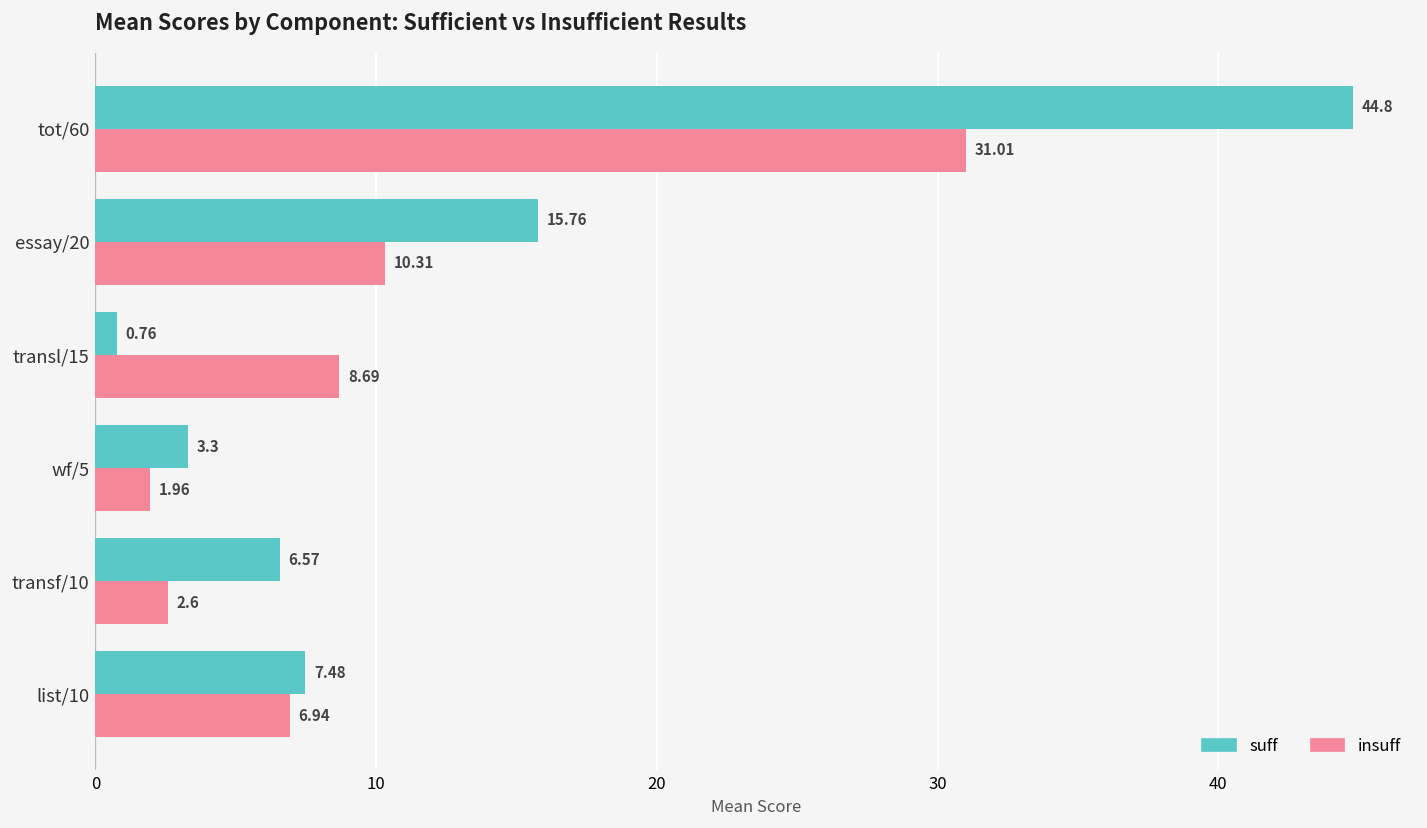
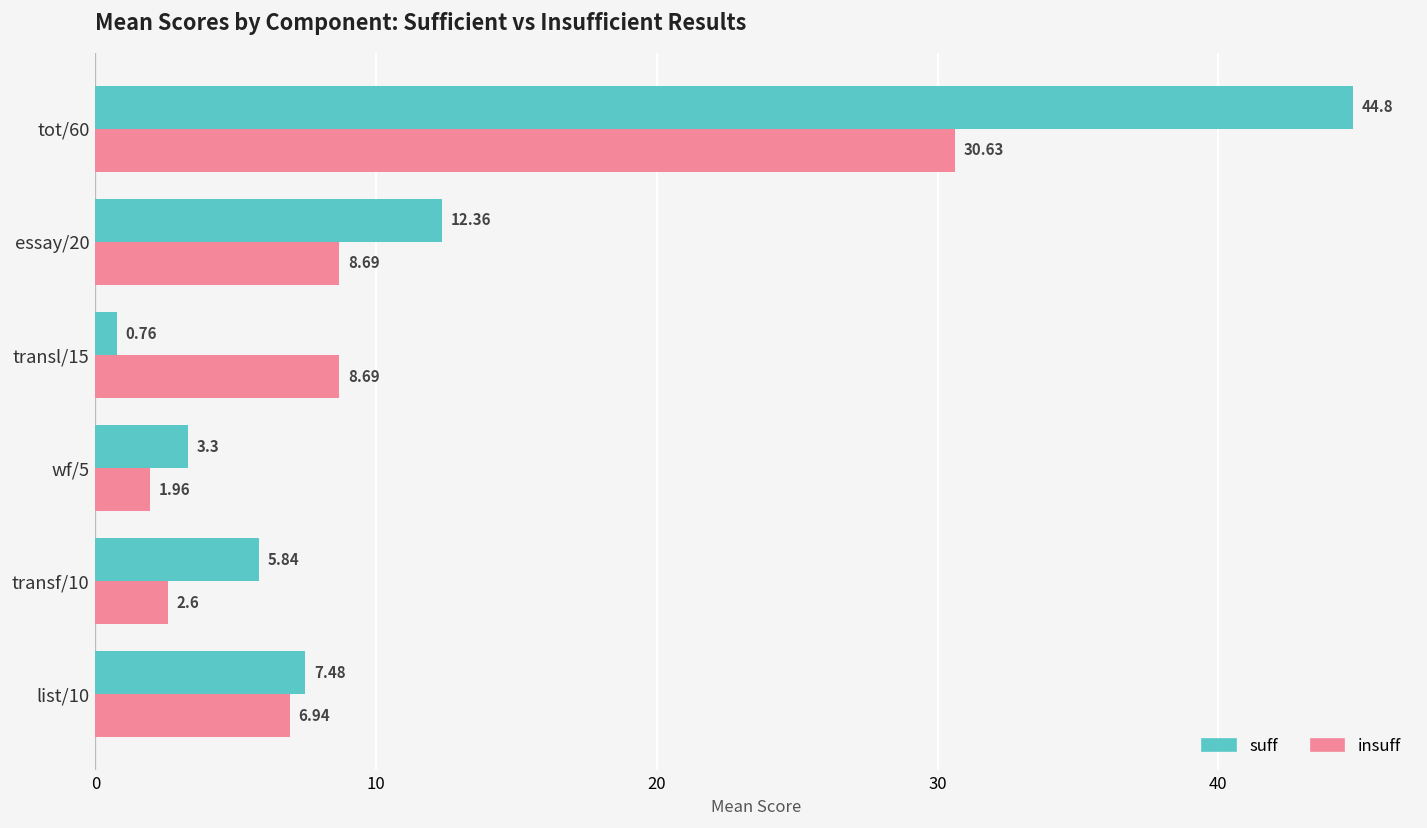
insuff, tot/60: 31.01 -> 30.63
suff, essay/20: 15.76 -> 12.36
insuff, essay/20: 10.31 -> 8.69
suff, transf/10: 6.57 -> 5.84
